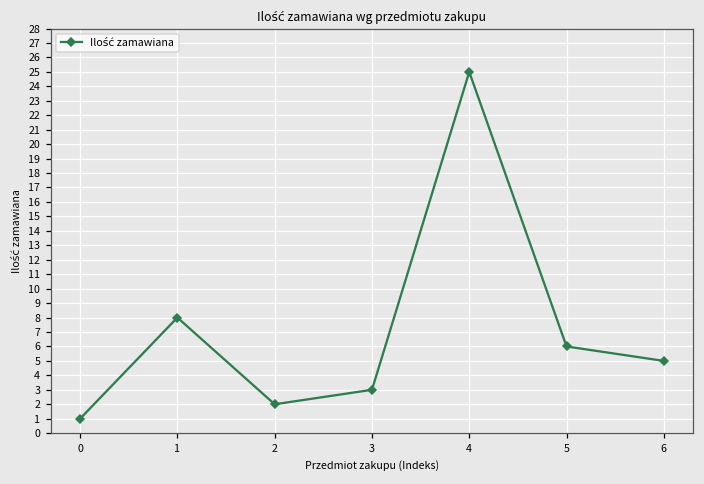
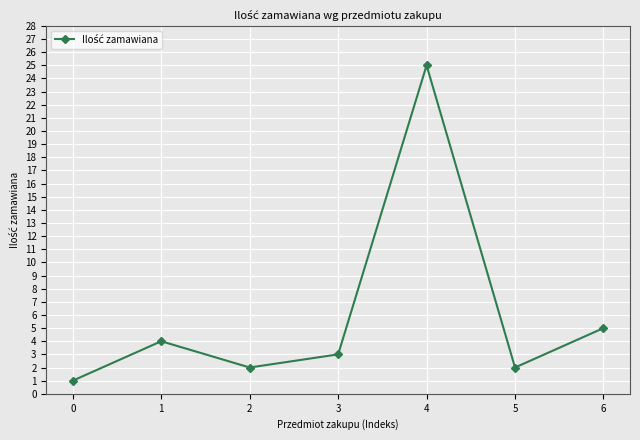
1: 8 -> 4
5: 6 -> 2
